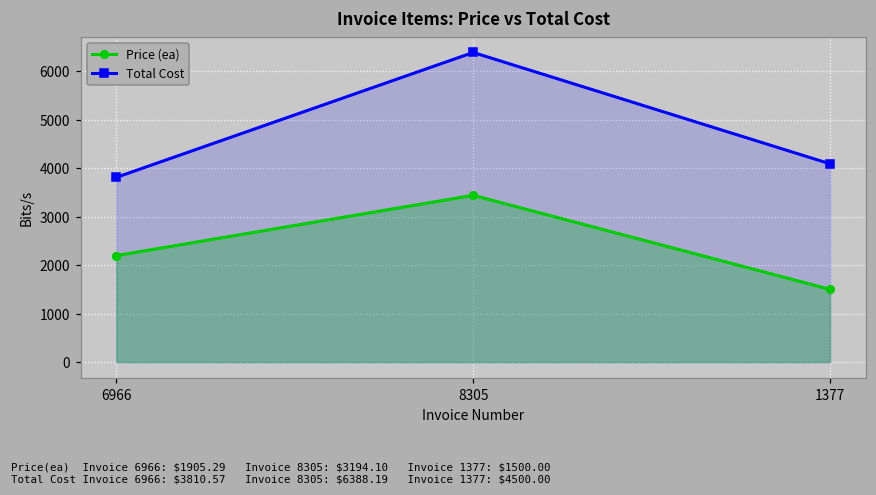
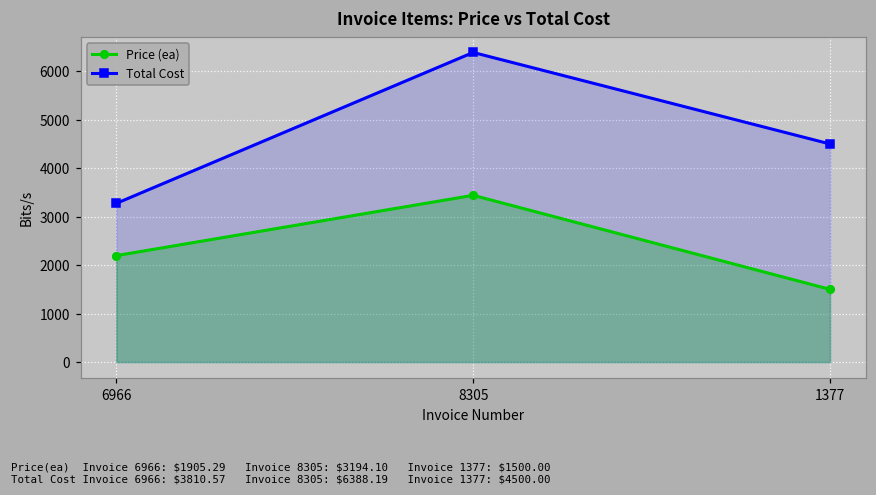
Total Cost, 6966: 3800 -> 3300
Total Cost, 1377: 4100 -> 4500
